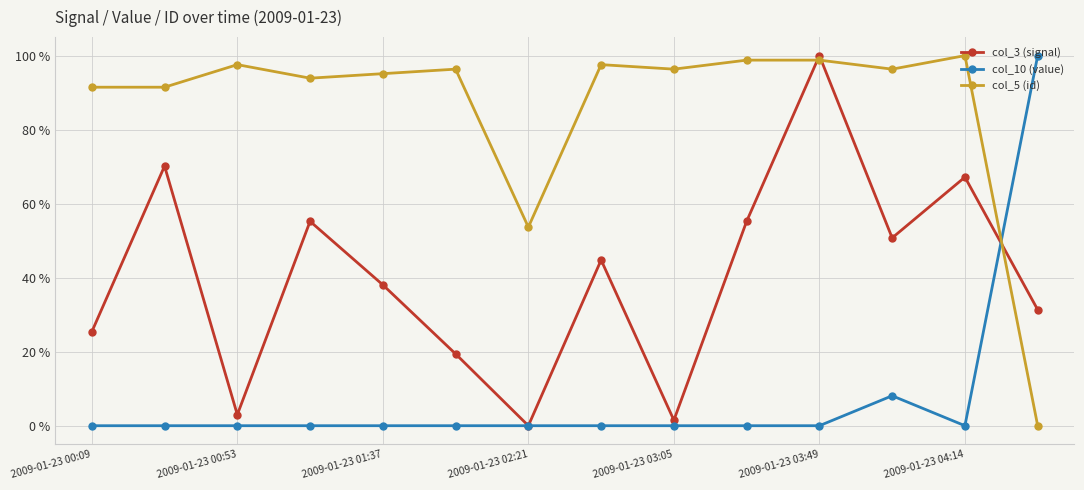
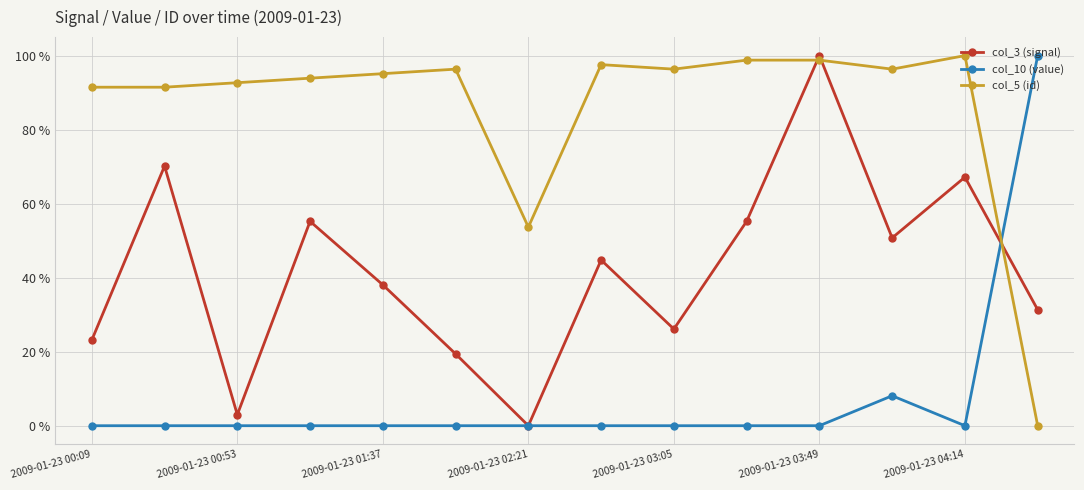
col_3 (signal), 2009-01-23 00:09: 25 % -> 23 %
col_5 (id), 2009-01-23 00:53: 98 % -> 93 %
col_3 (signal), 2009-01-23 03:05: 1 % -> 26 %
